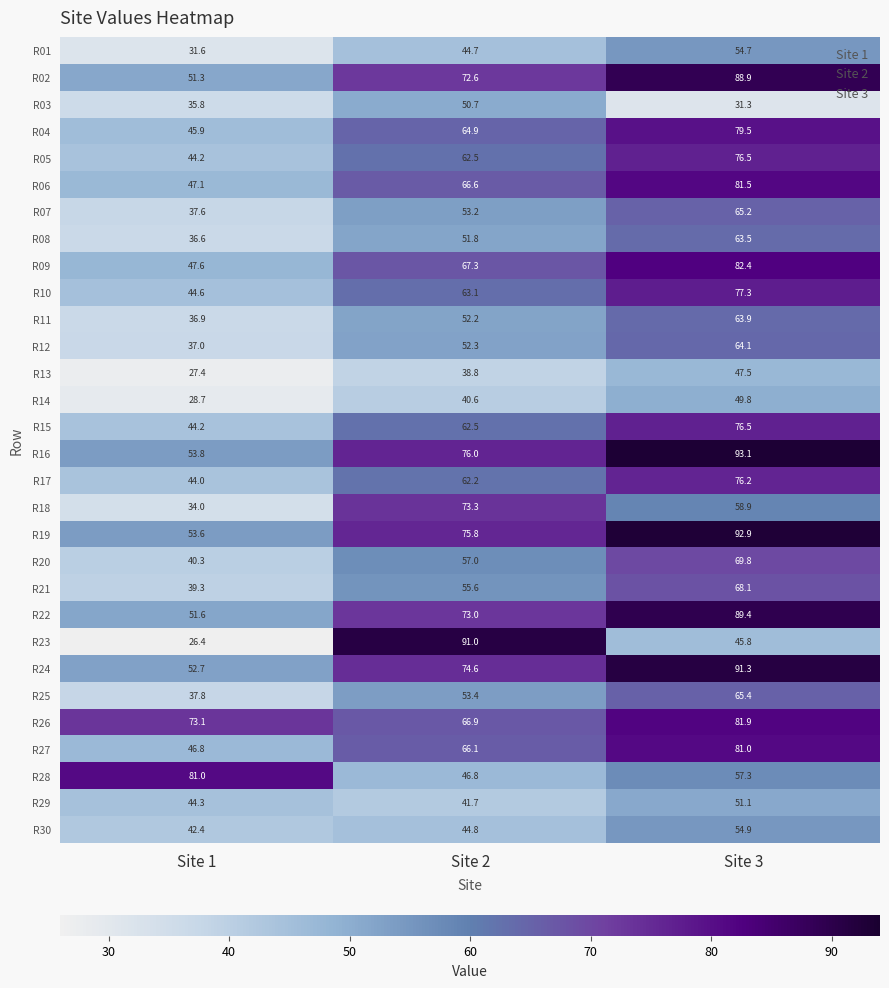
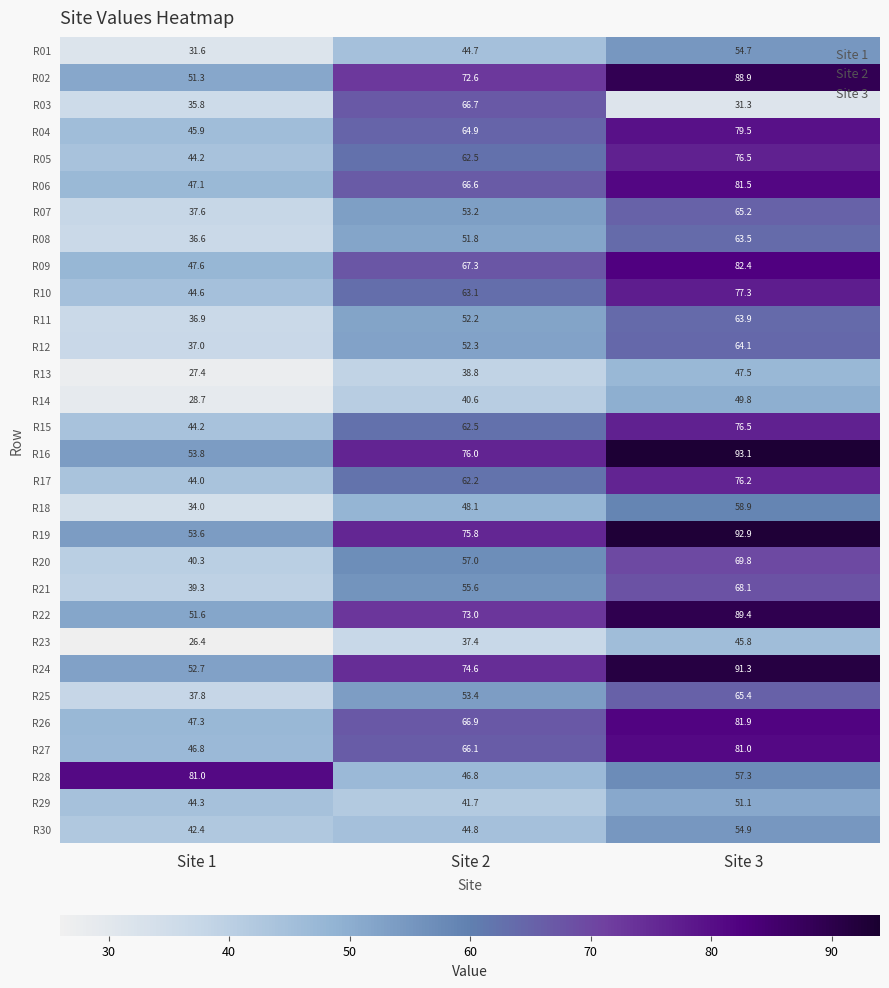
R03, Site 2: 50.7 -> 66.7
R18, Site 2: 73.3 -> 48.1
R23, Site 2: 91.0 -> 37.4
R26, Site 1: 73.1 -> 47.3
